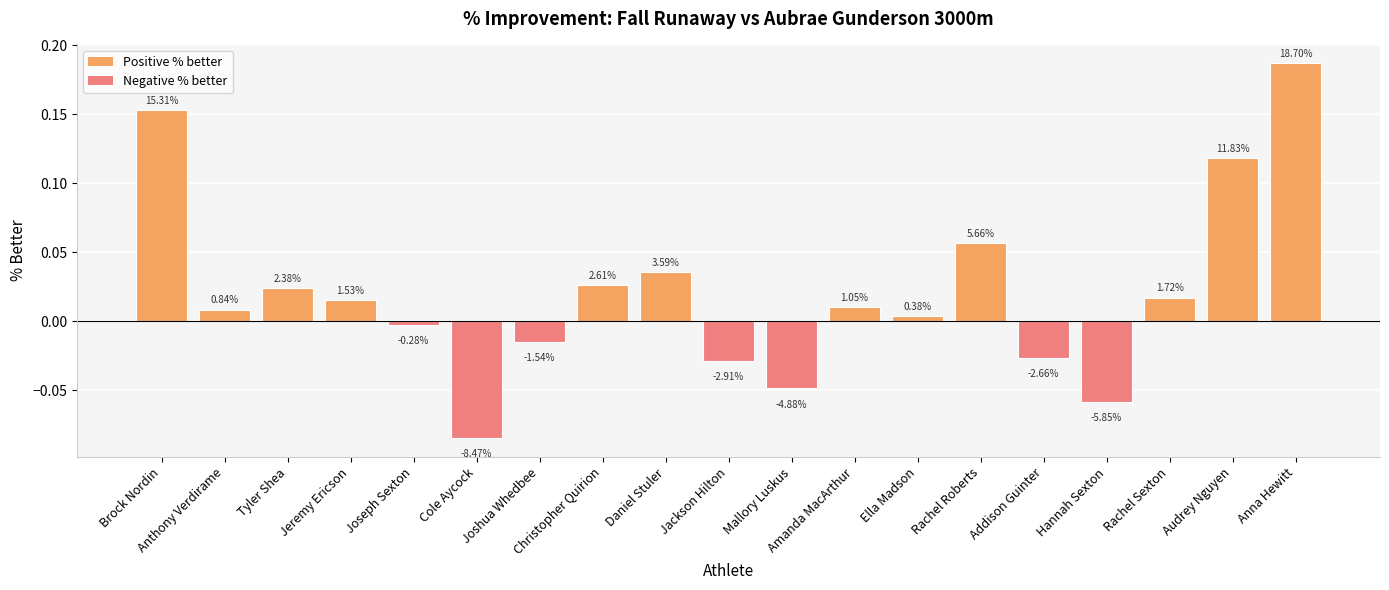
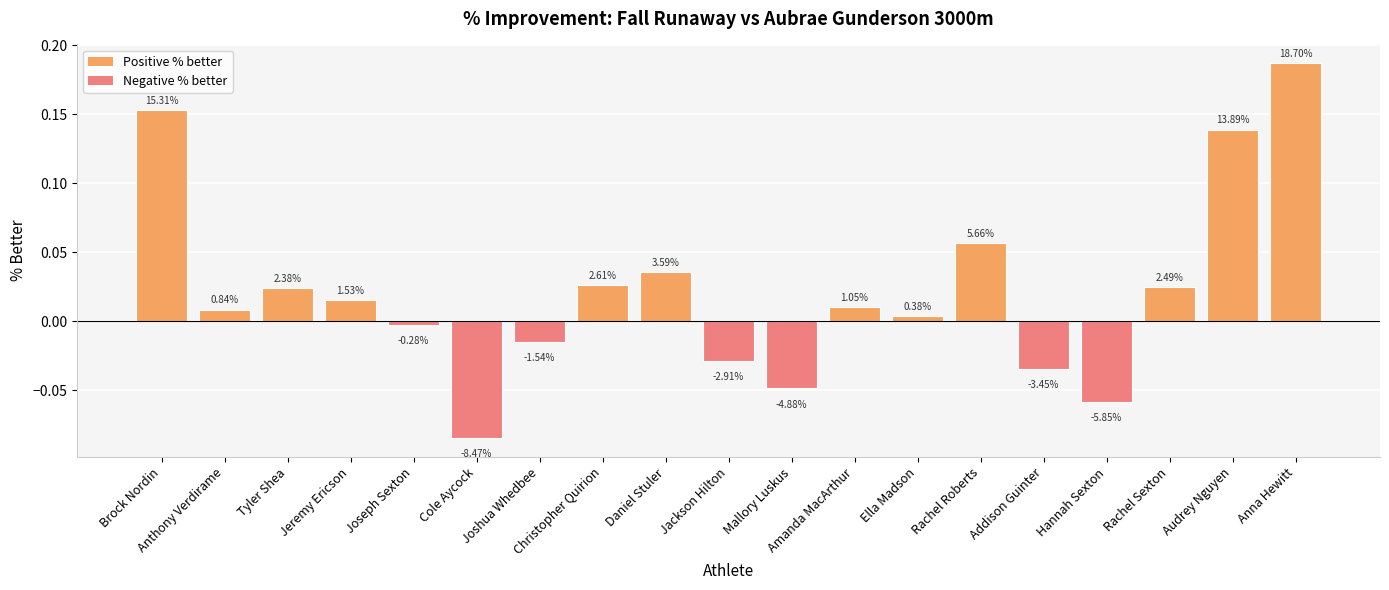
Addison Guinter: -2.66% -> -3.45%
Rachel Sexton: 1.72% -> 2.49%
Audrey Nguyen: 11.83% -> 13.89%
